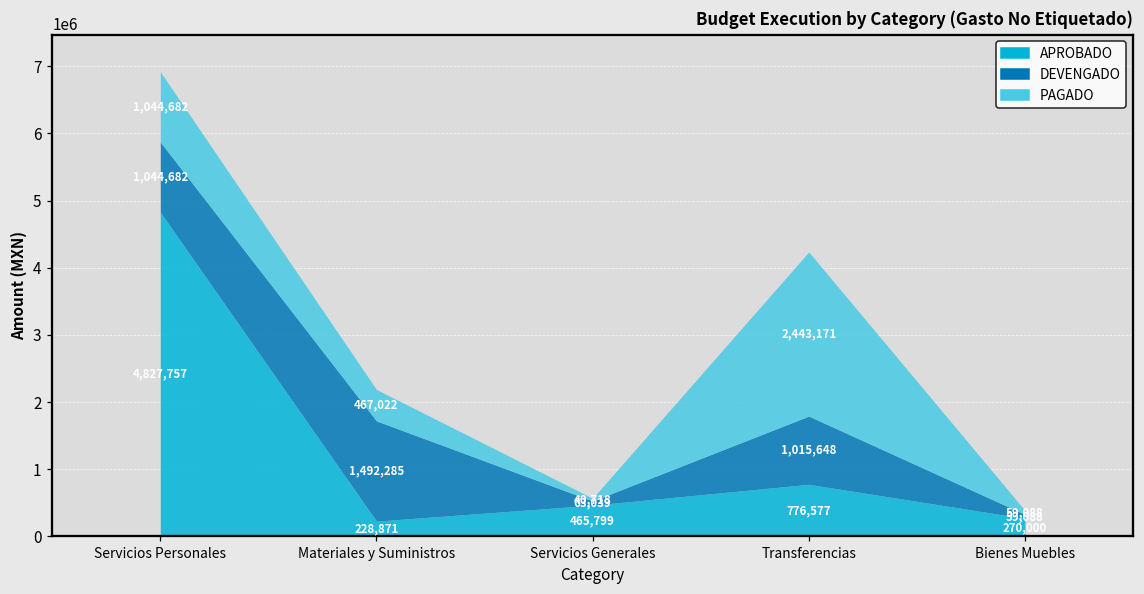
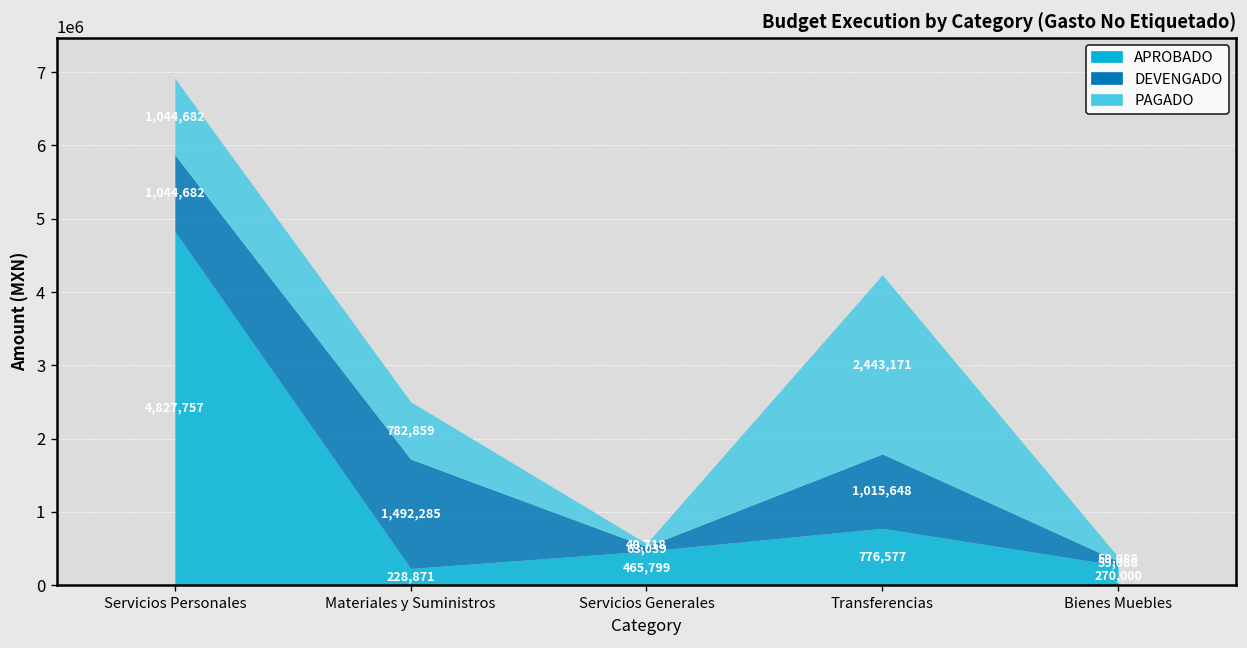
PAGADO, Materiales y Suministros: 467,022 -> 782,859
